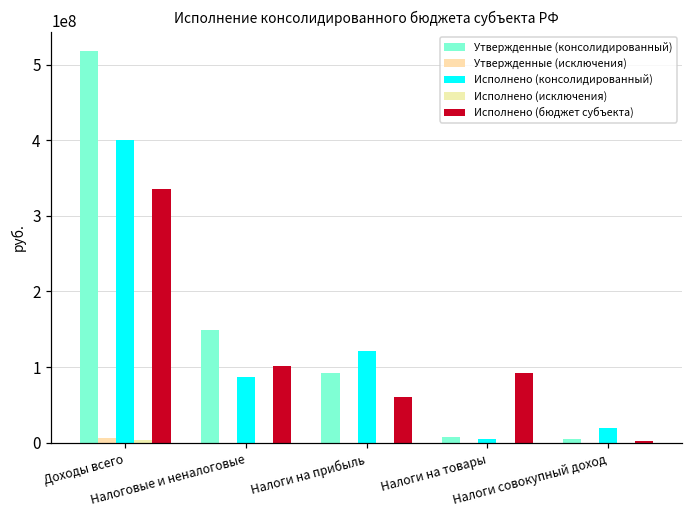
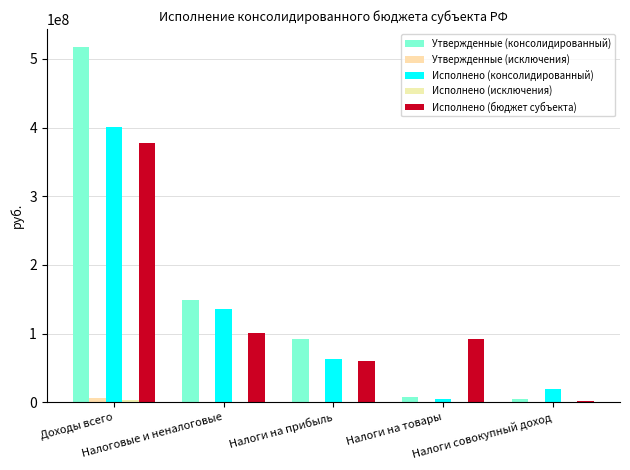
Исполнено (бюджет субъекта), Доходы всего: 340000000 -> 380000000
Исполнено (консолидированный), Налоговые и неналоговые: 90000000 -> 140000000
Исполнено (консолидированный), Налоги на прибыль: 120000000 -> 60000000
